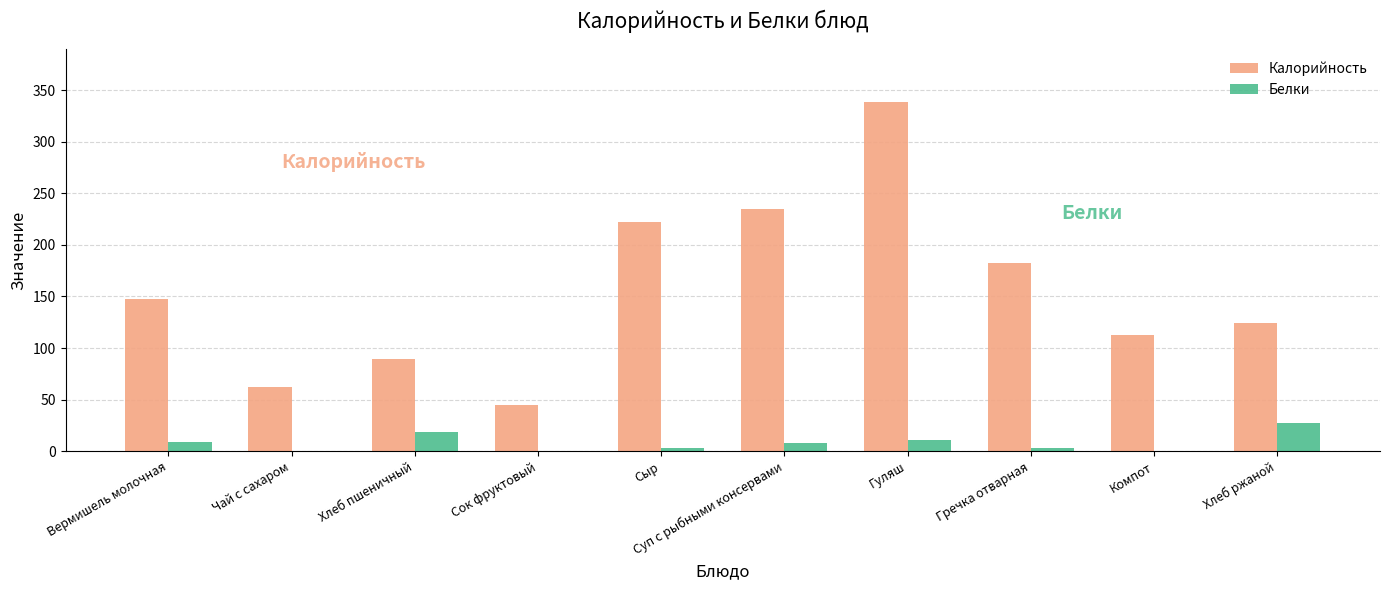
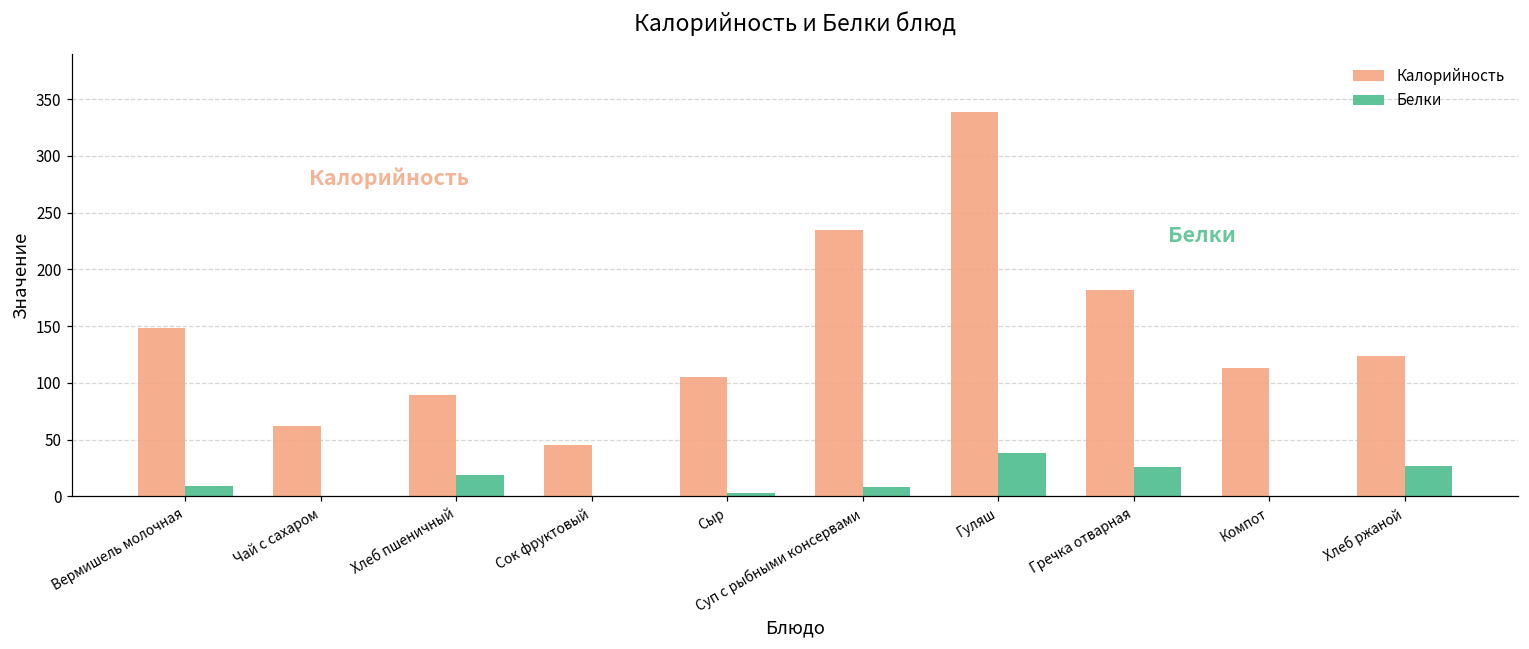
Калорийность, Сыр: 222 -> 105
Белки, Гуляш: 11 -> 38
Белки, Гречка отварная: 3 -> 26
